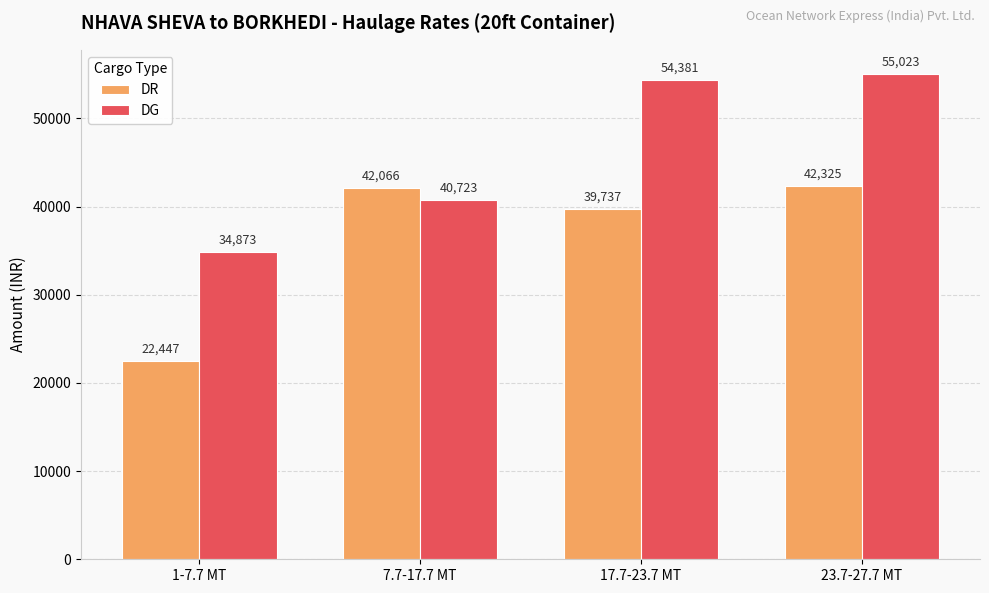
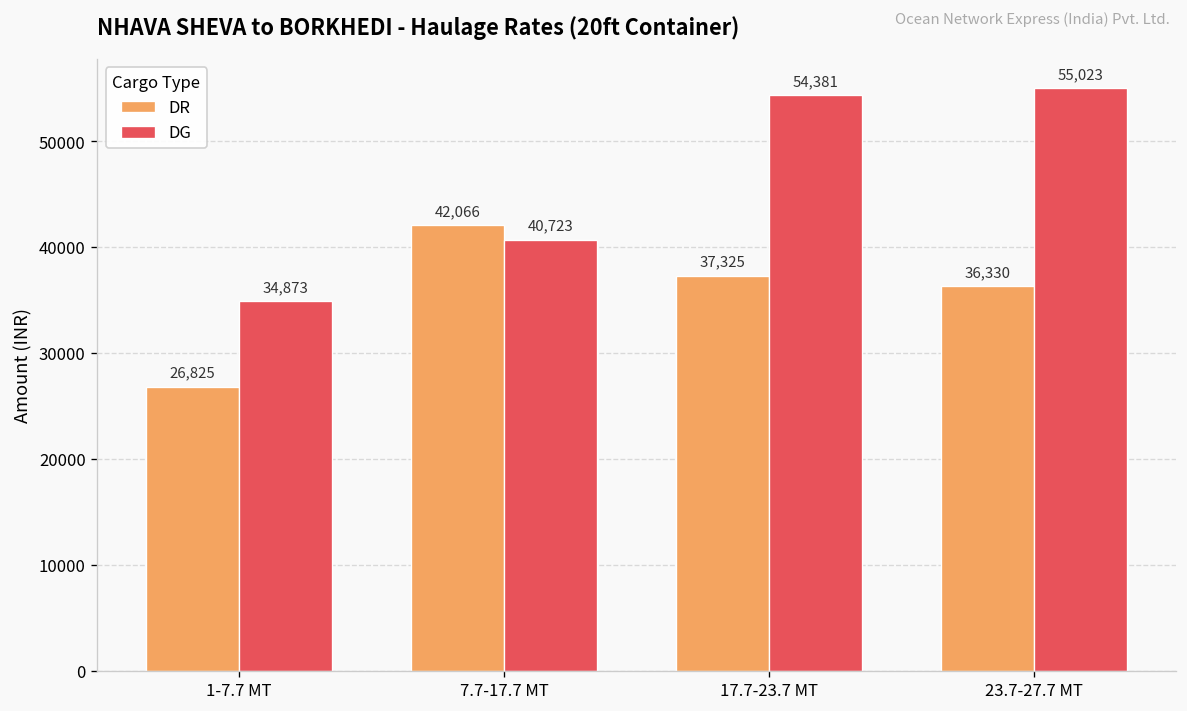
DR, 1-7.7 MT: 22,447 -> 26,825
DR, 17.7-23.7 MT: 39,737 -> 37,325
DR, 23.7-27.7 MT: 42,325 -> 36,330
